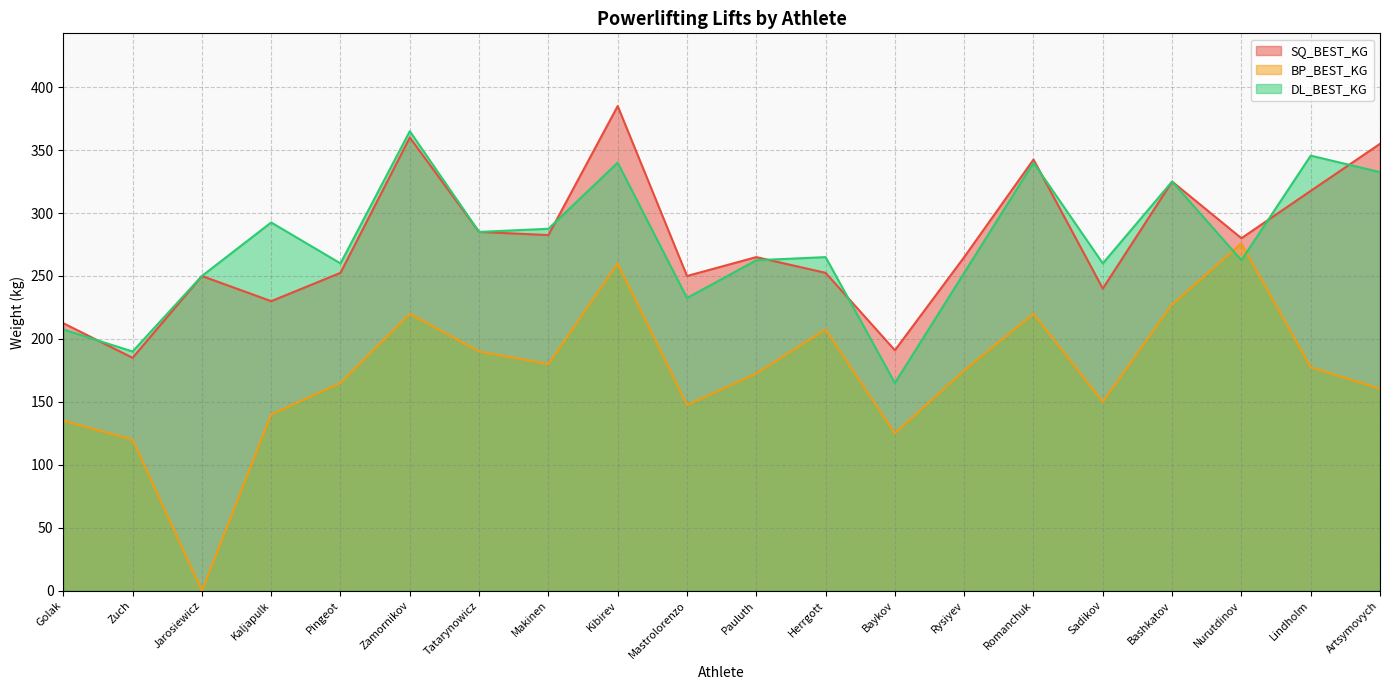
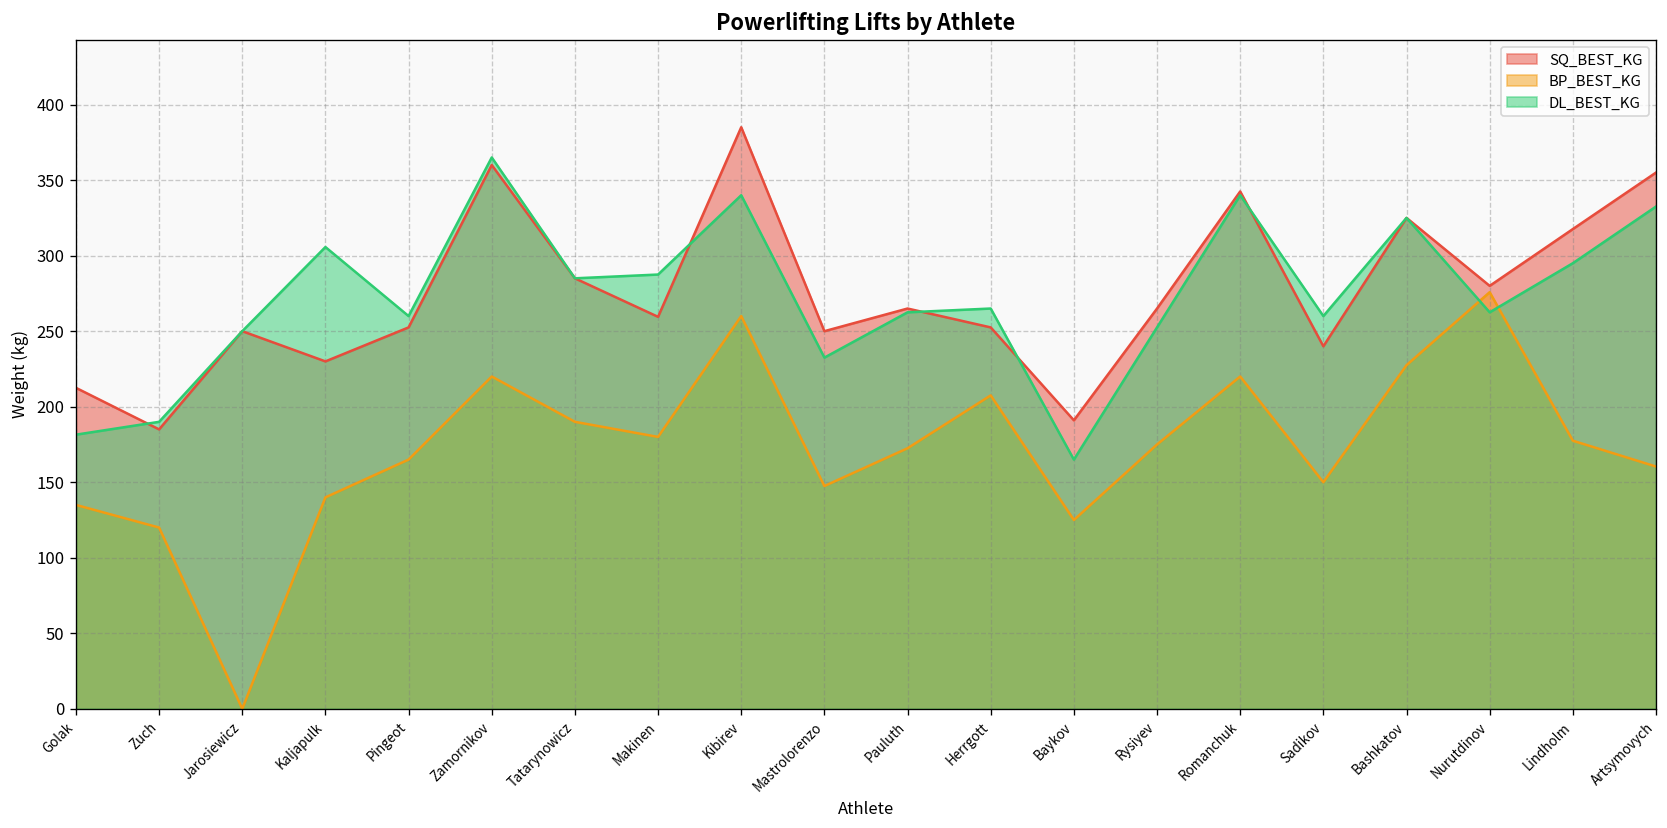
DL_BEST_KG, Golak: 208 -> 182
DL_BEST_KG, Kaljapulk: 293 -> 306
SQ_BEST_KG, Makinen: 283 -> 260
DL_BEST_KG, Lindholm: 346 -> 295
